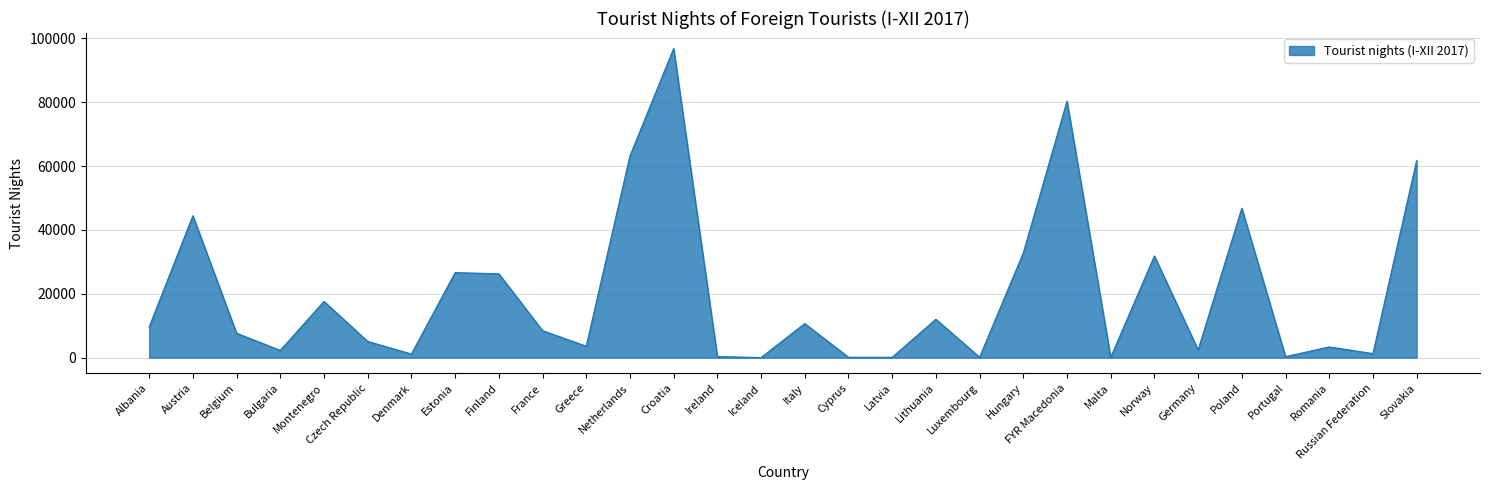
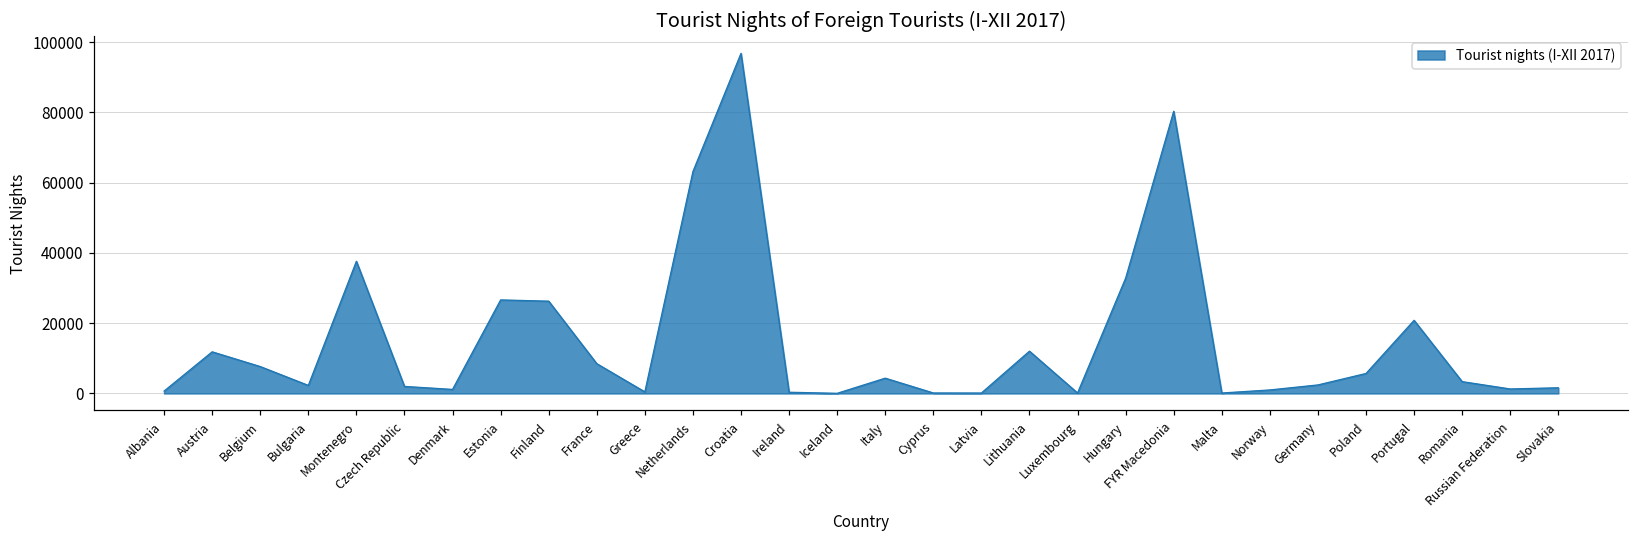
Albania: 10000 -> 1000
Austria: 44000 -> 12000
Montenegro: 18000 -> 38000
Czech Republic: 5000 -> 2000
Greece: 4000 -> 0
Italy: 11000 -> 4000
Norway: 32000 -> 1000
Poland: 47000 -> 6000
Portugal: 0 -> 21000
Slovakia: 62000 -> 2000
